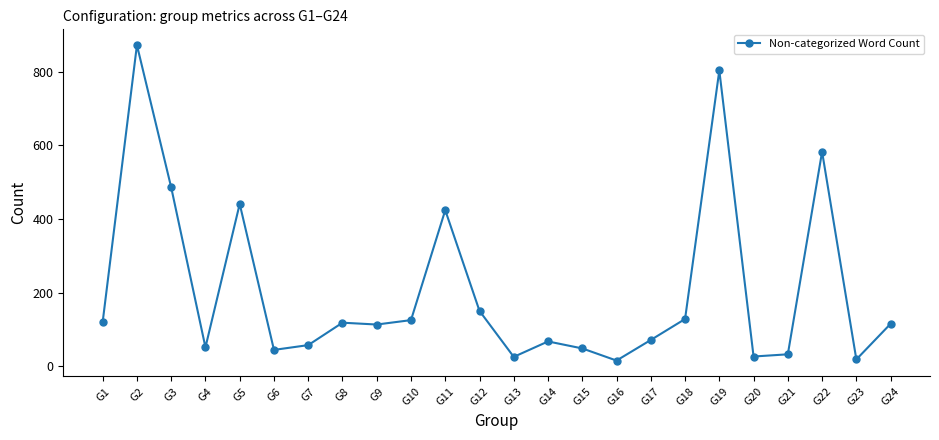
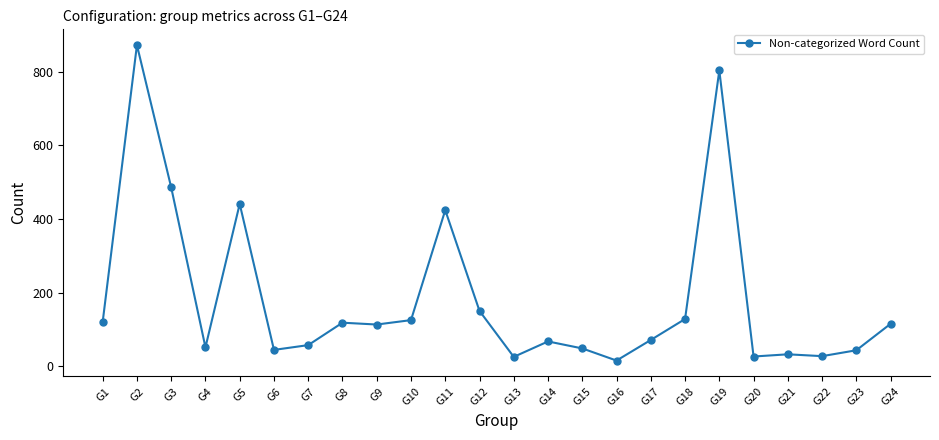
G22: 580 -> 30
G23: 20 -> 40
